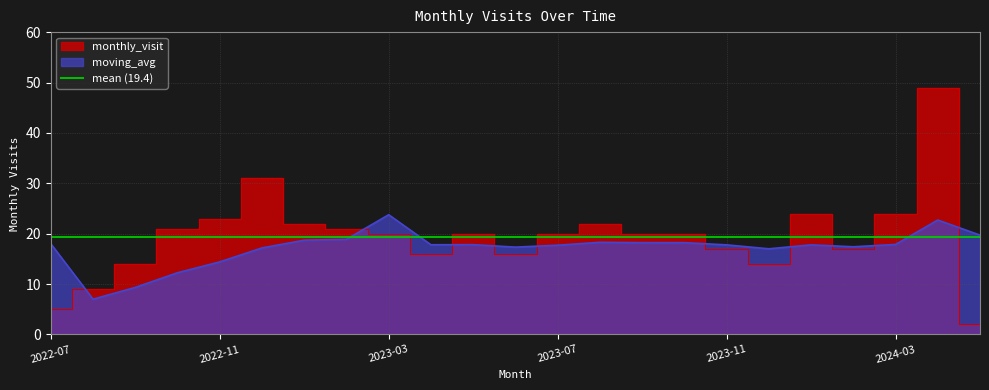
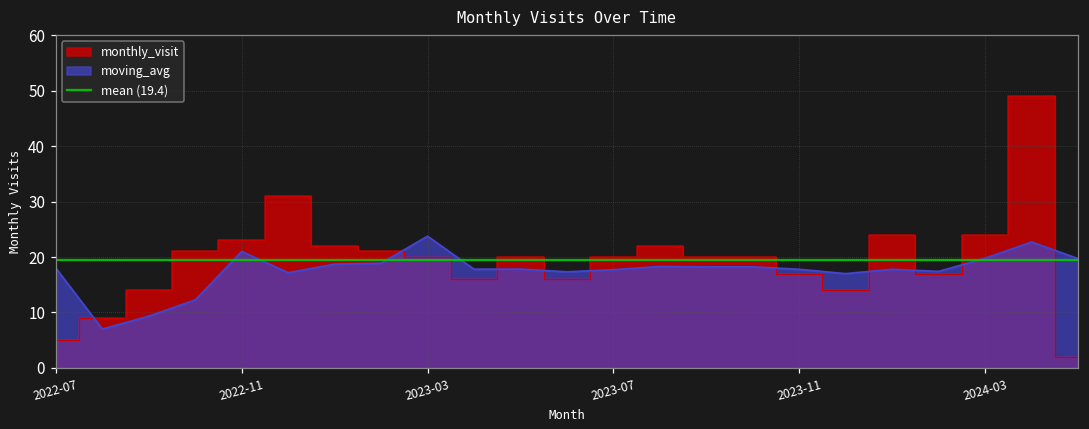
moving_avg, 2022-11: 14 -> 21
moving_avg, 2024-03: 18 -> 20
